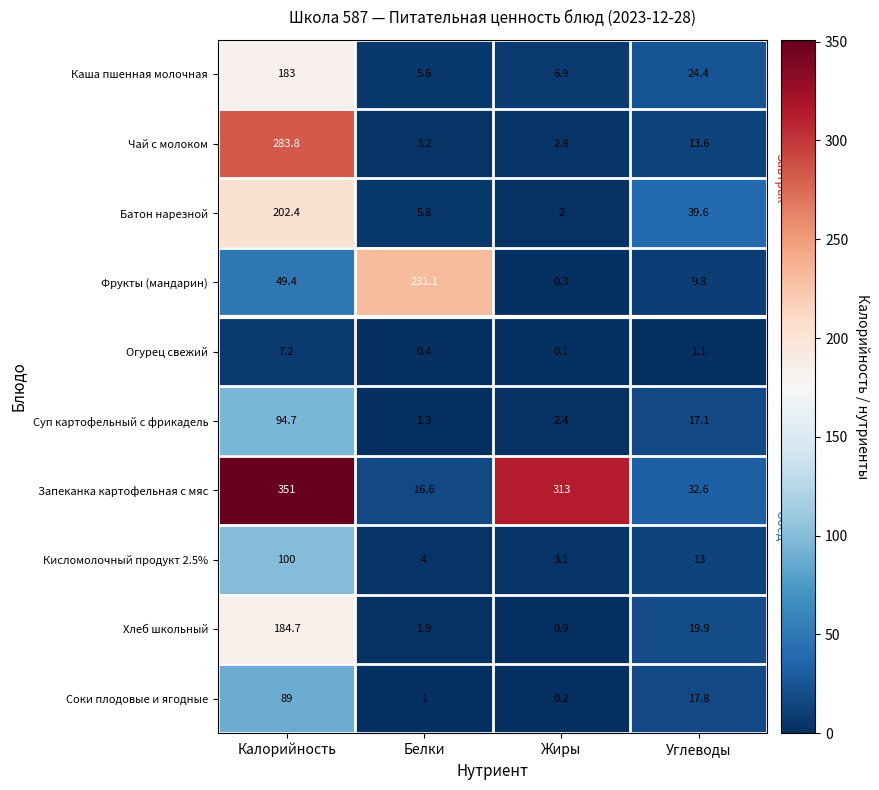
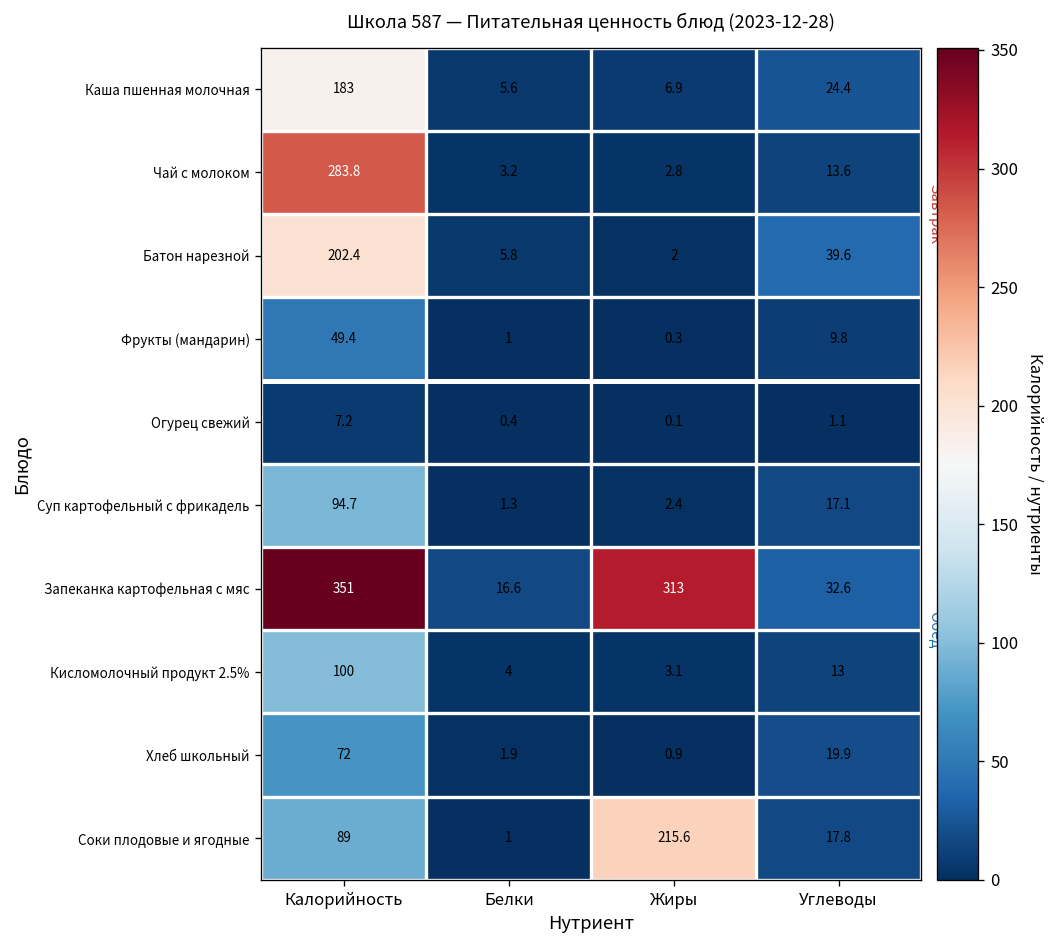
Фрукты (мандарин), Белки: 231.1 -> 1
Хлеб школьный, Калорийность: 184.7 -> 72
Соки плодовые и ягодные, Жиры: 0.2 -> 215.6
